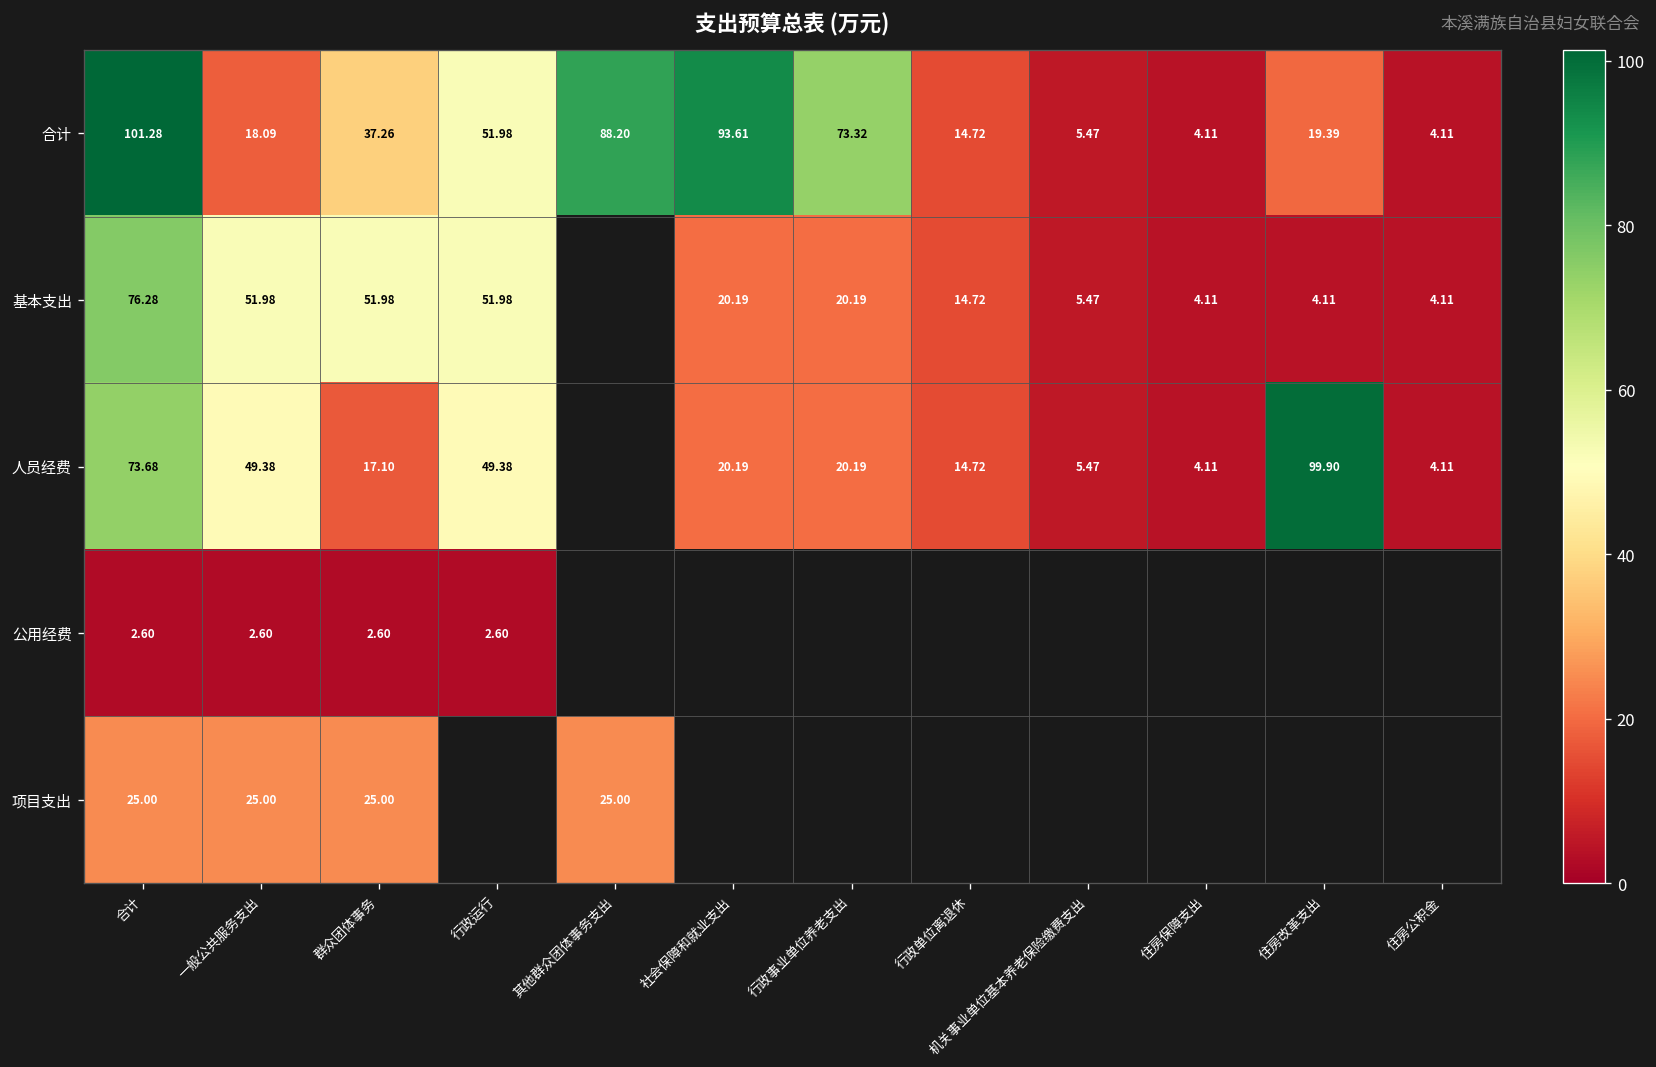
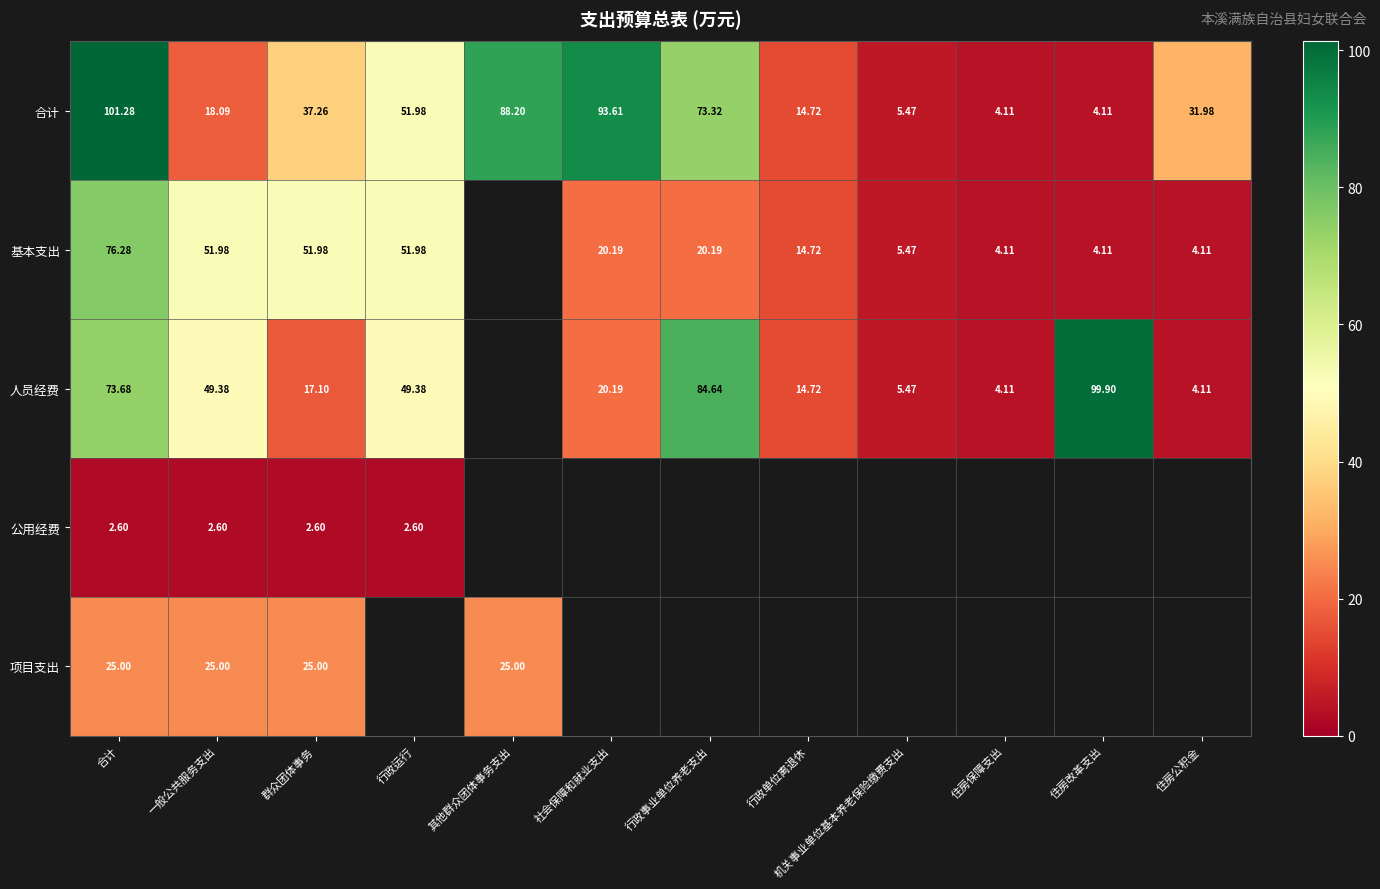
合计, 住房改革支出: 19.39 -> 4.11
合计, 住房公积金: 4.11 -> 31.98
人员经费, 行政事业单位养老支出: 20.19 -> 84.64
